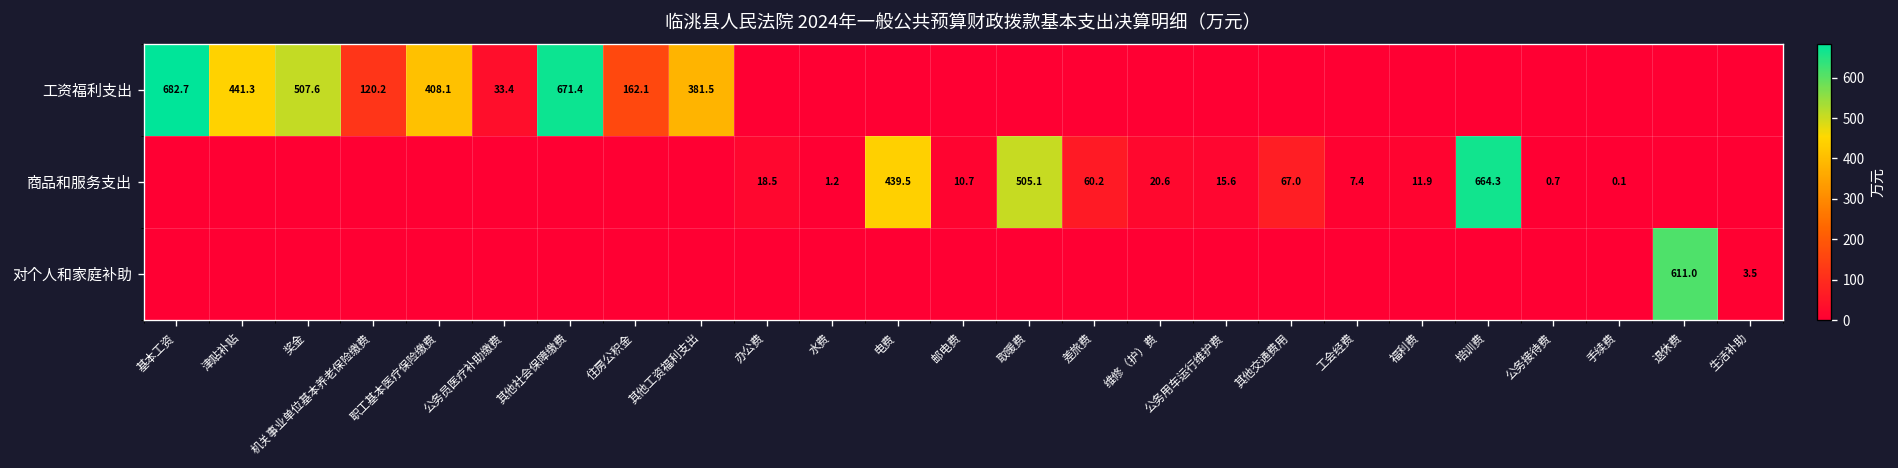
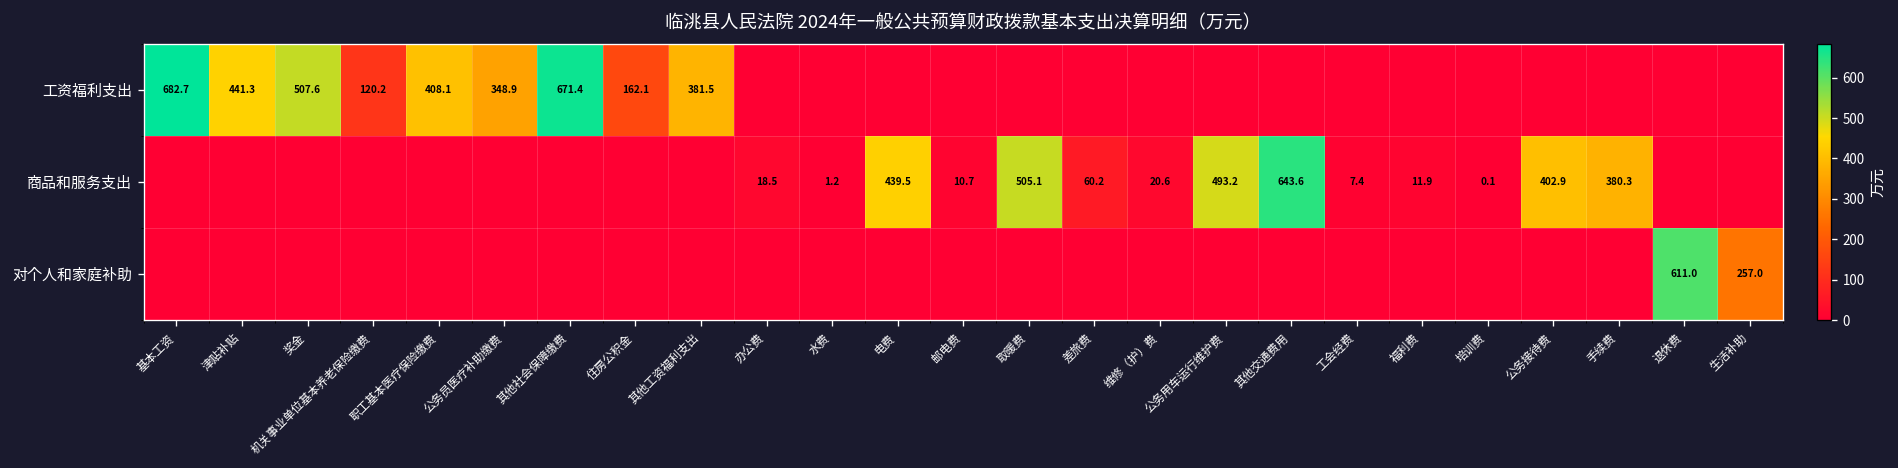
工资福利支出, 公务员医疗补助缴费: 33.4 -> 348.9
商品和服务支出, 公务用车运行维护费: 15.6 -> 493.2
商品和服务支出, 其他交通费用: 67.0 -> 643.6
商品和服务支出, 培训费: 664.3 -> 0.1
商品和服务支出, 公务接待费: 0.7 -> 402.9
商品和服务支出, 手续费: 0.1 -> 380.3
对个人和家庭补助, 生活补助: 3.5 -> 257.0
